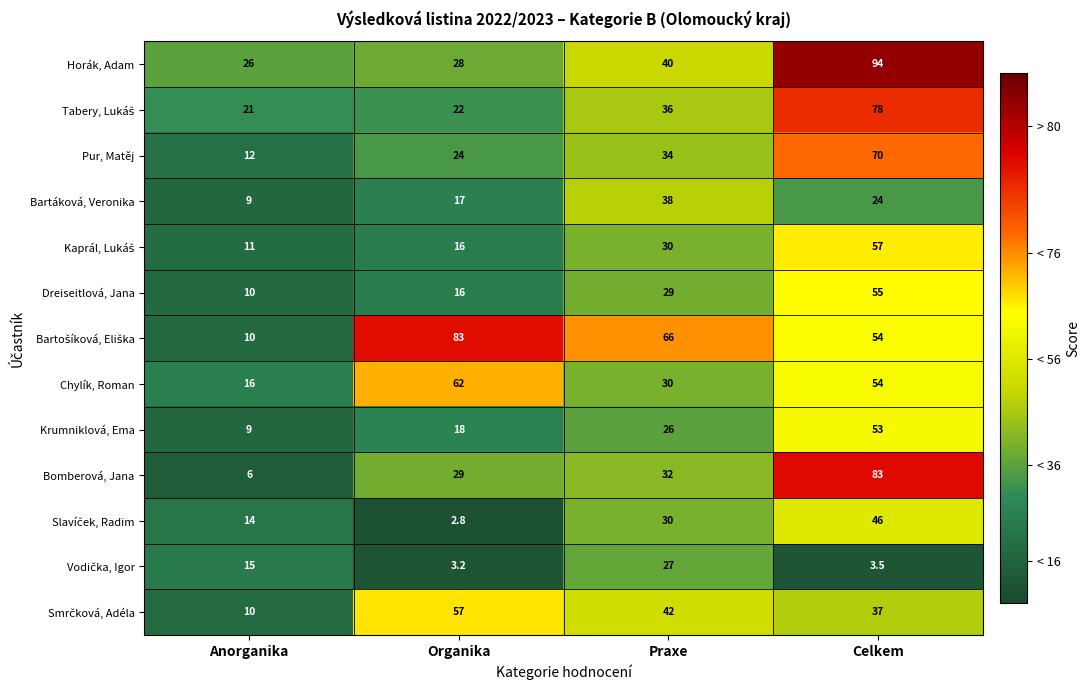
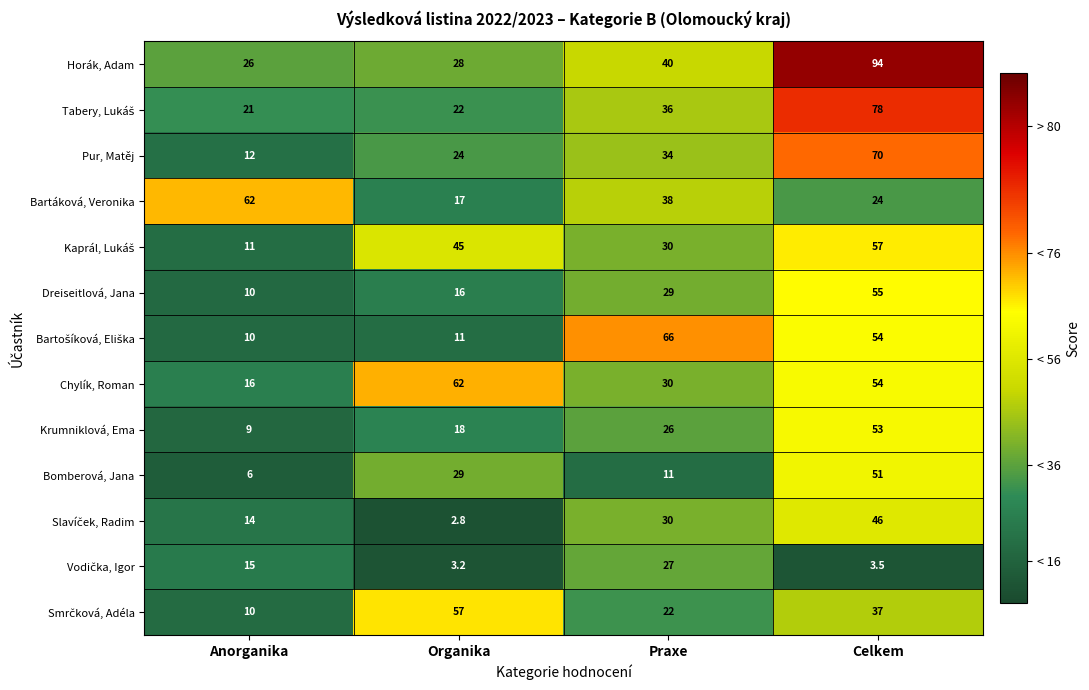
Bartáková, Veronika, Anorganika: 9 -> 62
Kaprál, Lukáš, Organika: 16 -> 45
Bartošíková, Eliška, Organika: 83 -> 11
Bomberová, Jana, Praxe: 32 -> 11
Bomberová, Jana, Celkem: 83 -> 51
Smrčková, Adéla, Praxe: 42 -> 22
